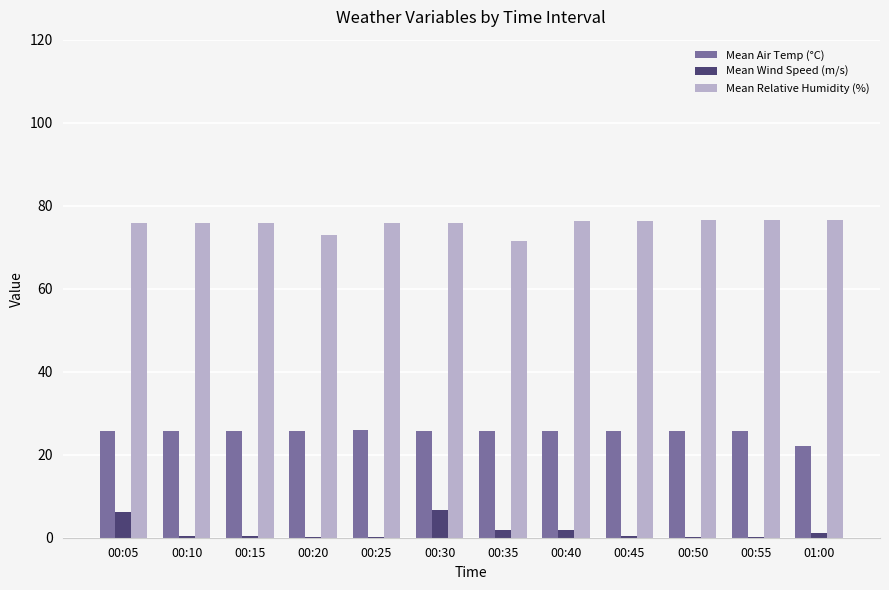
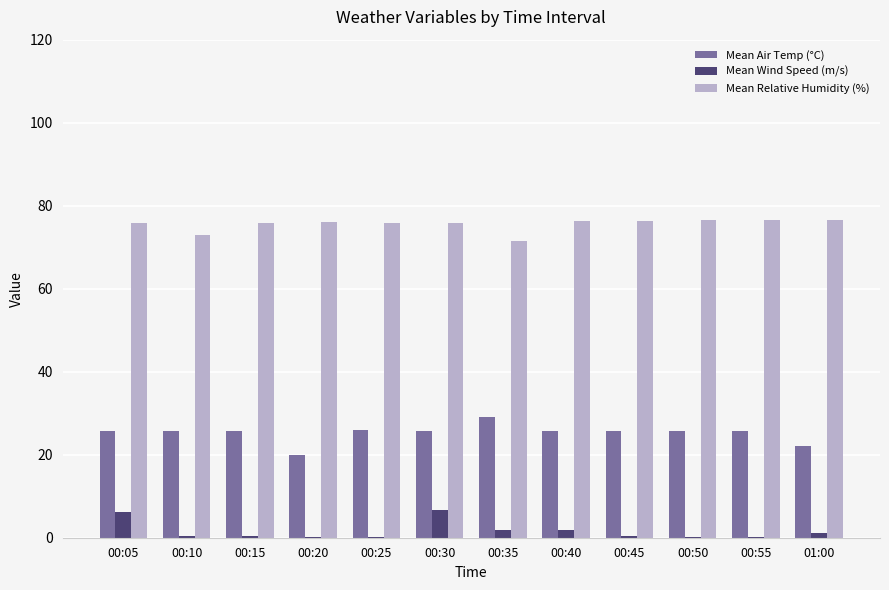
Mean Relative Humidity (%), 00:10: 76 -> 73
Mean Air Temp (°C), 00:20: 26 -> 20
Mean Relative Humidity (%), 00:20: 73 -> 76
Mean Air Temp (°C), 00:35: 26 -> 29
